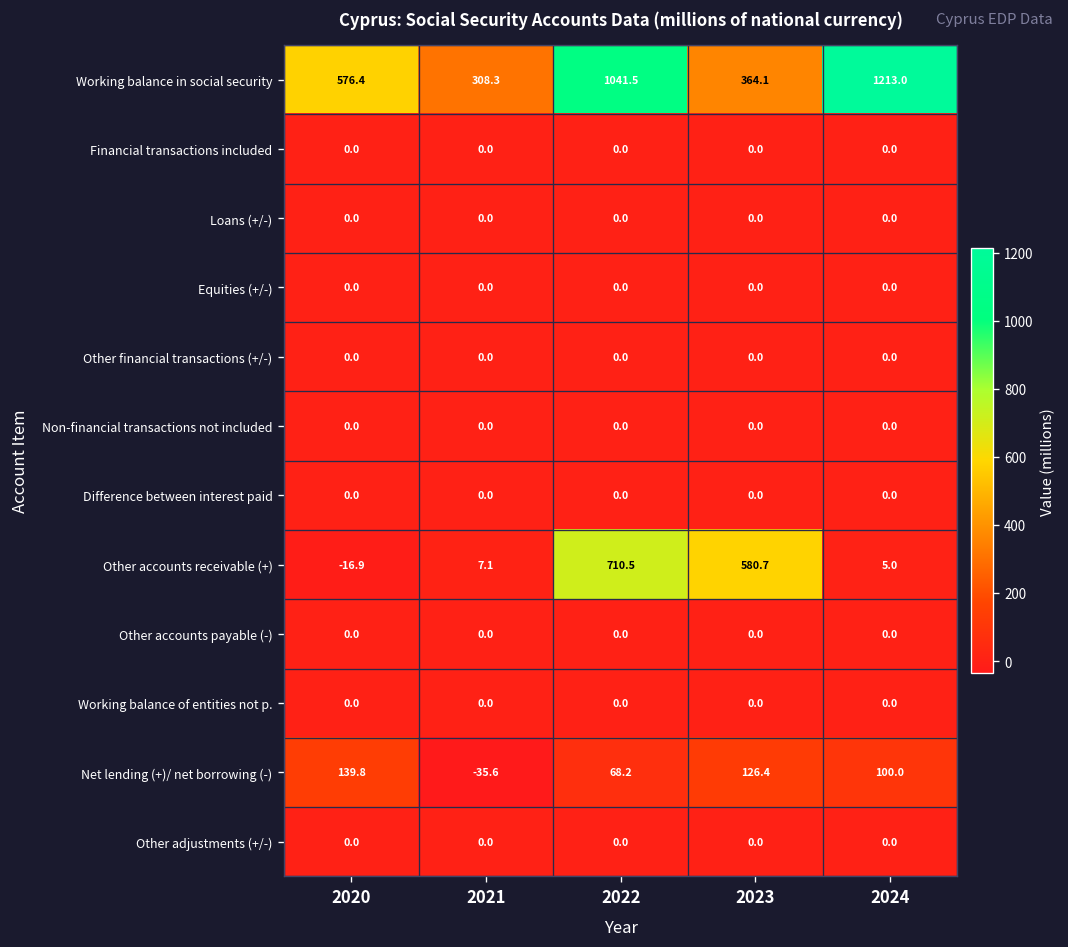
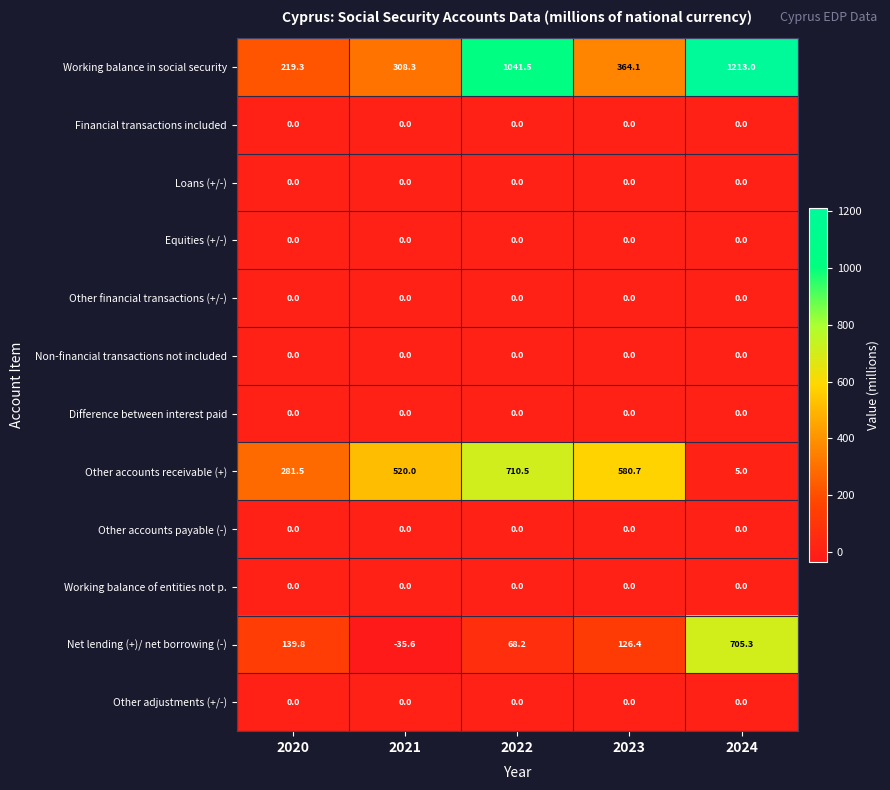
Working balance in social security, 2020: 576.4 -> 219.3
Other accounts receivable (+), 2020: -16.9 -> 281.5
Other accounts receivable (+), 2021: 7.1 -> 520.0
Net lending (+)/ net borrowing (-), 2024: 100.0 -> 705.3
